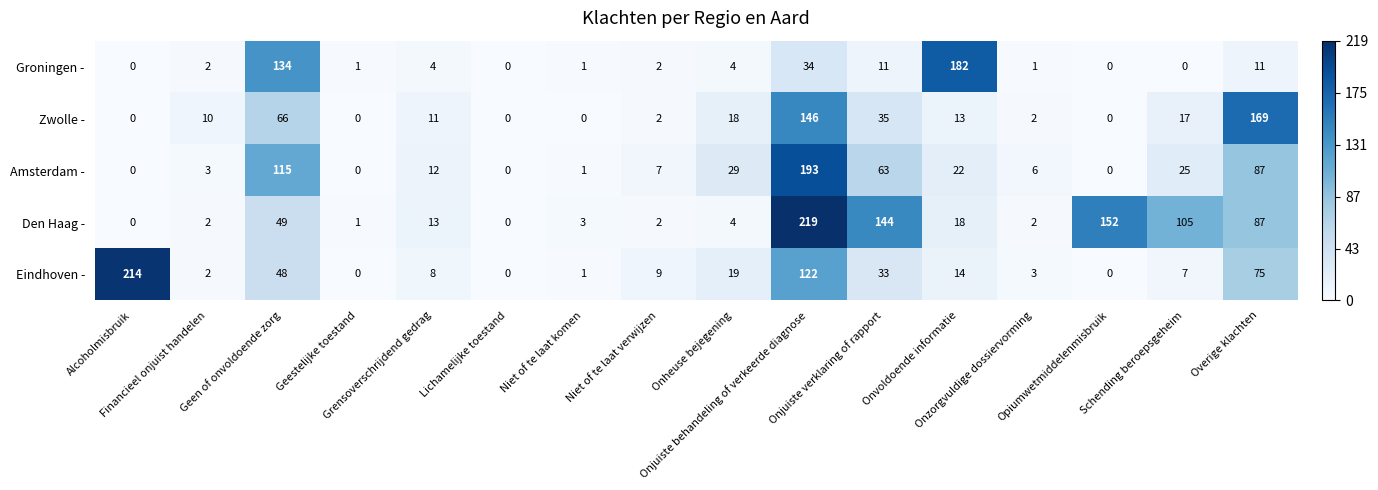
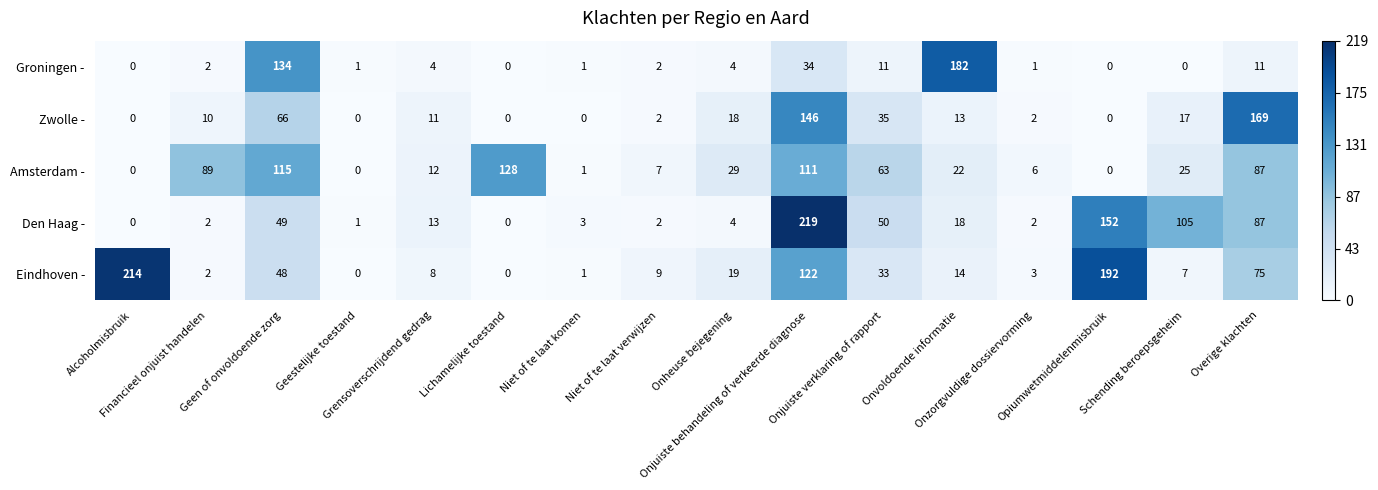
Amsterdam -, Financieel onjuist handelen: 3 -> 89
Amsterdam -, Lichamelijke toestand: 0 -> 128
Amsterdam -, Onjuiste behandeling of verkeerde diagnose: 193 -> 111
Den Haag -, Onjuiste verklaring of rapport: 144 -> 50
Eindhoven -, Opiumwetmiddelenmisbruik: 0 -> 192
